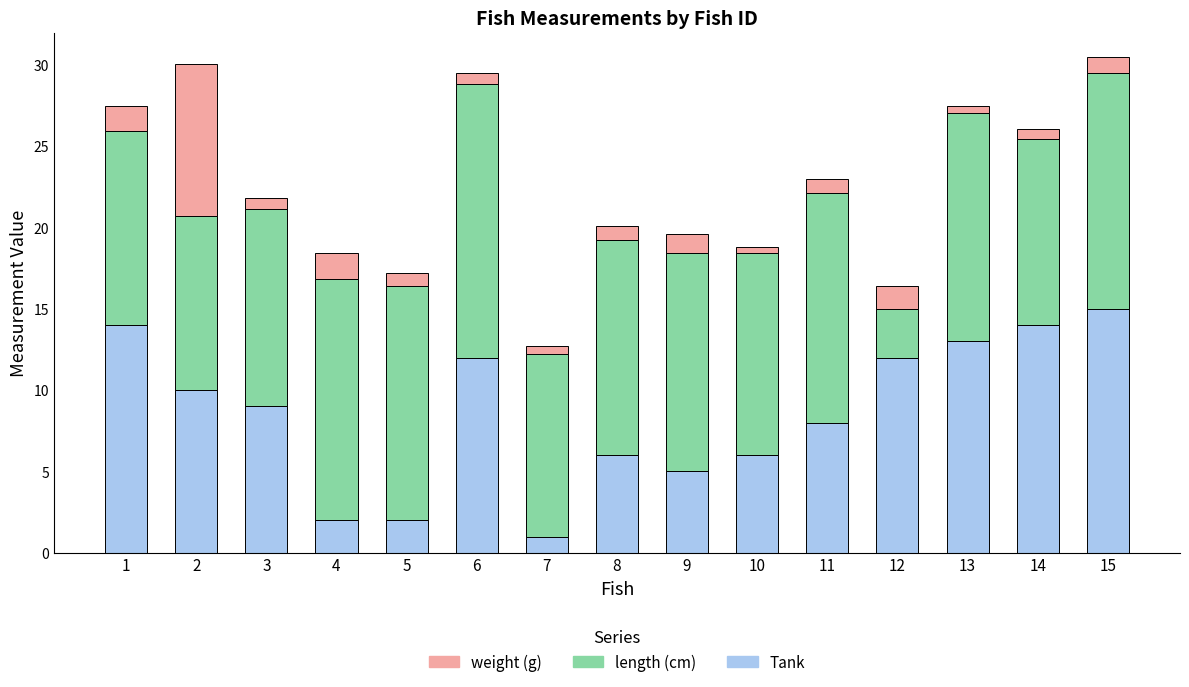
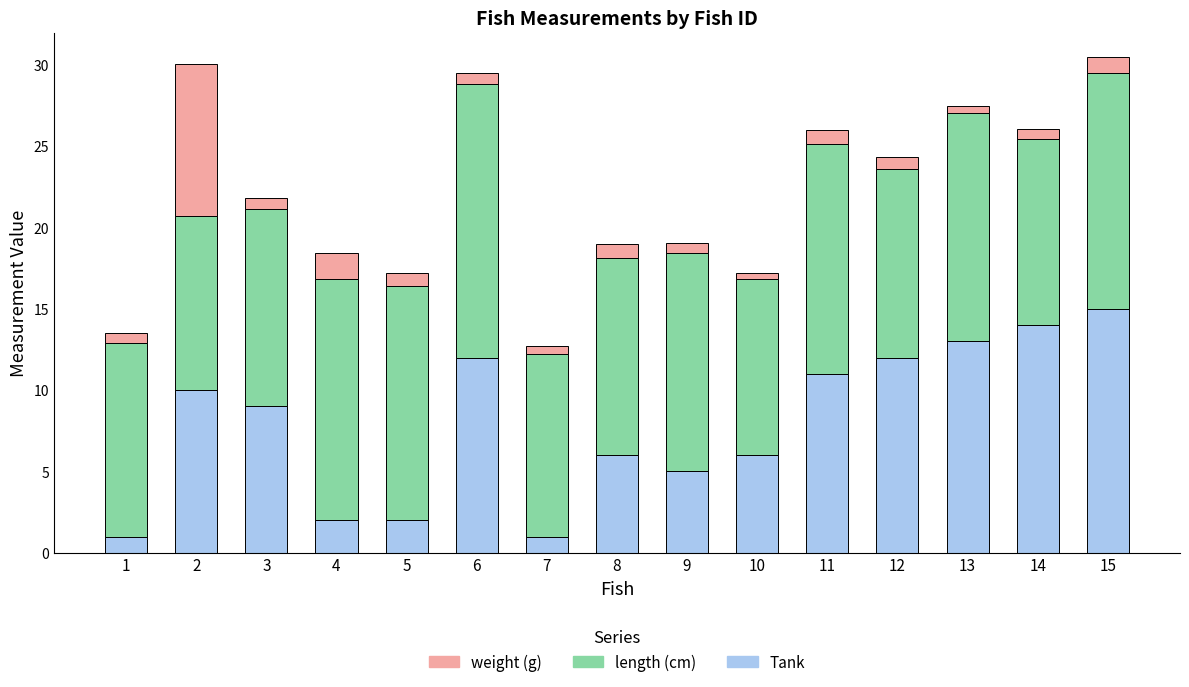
Tank, 1: 14 -> 1
weight (g), 1: 1.6 -> 0.6
length (cm), 8: 13.2 -> 12.1
weight (g), 9: 1.2 -> 0.6
length (cm), 10: 12.4 -> 10.8
Tank, 11: 8 -> 11
length (cm), 12: 3.0 -> 11.6
weight (g), 12: 1.4 -> 0.7
